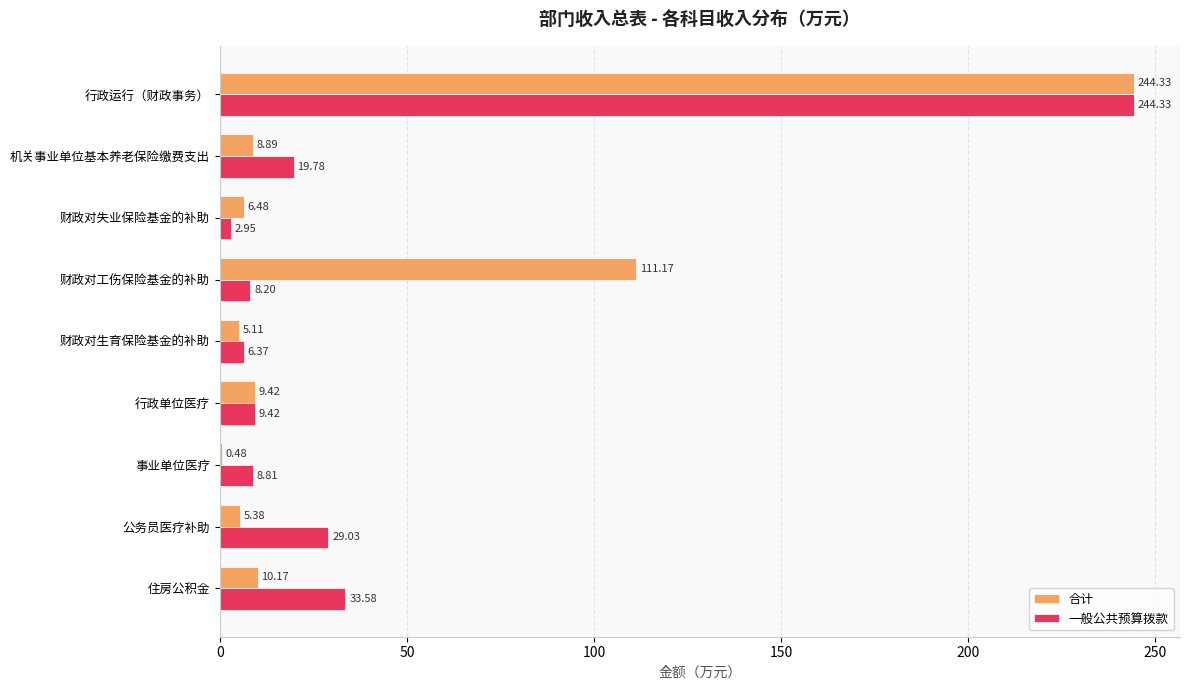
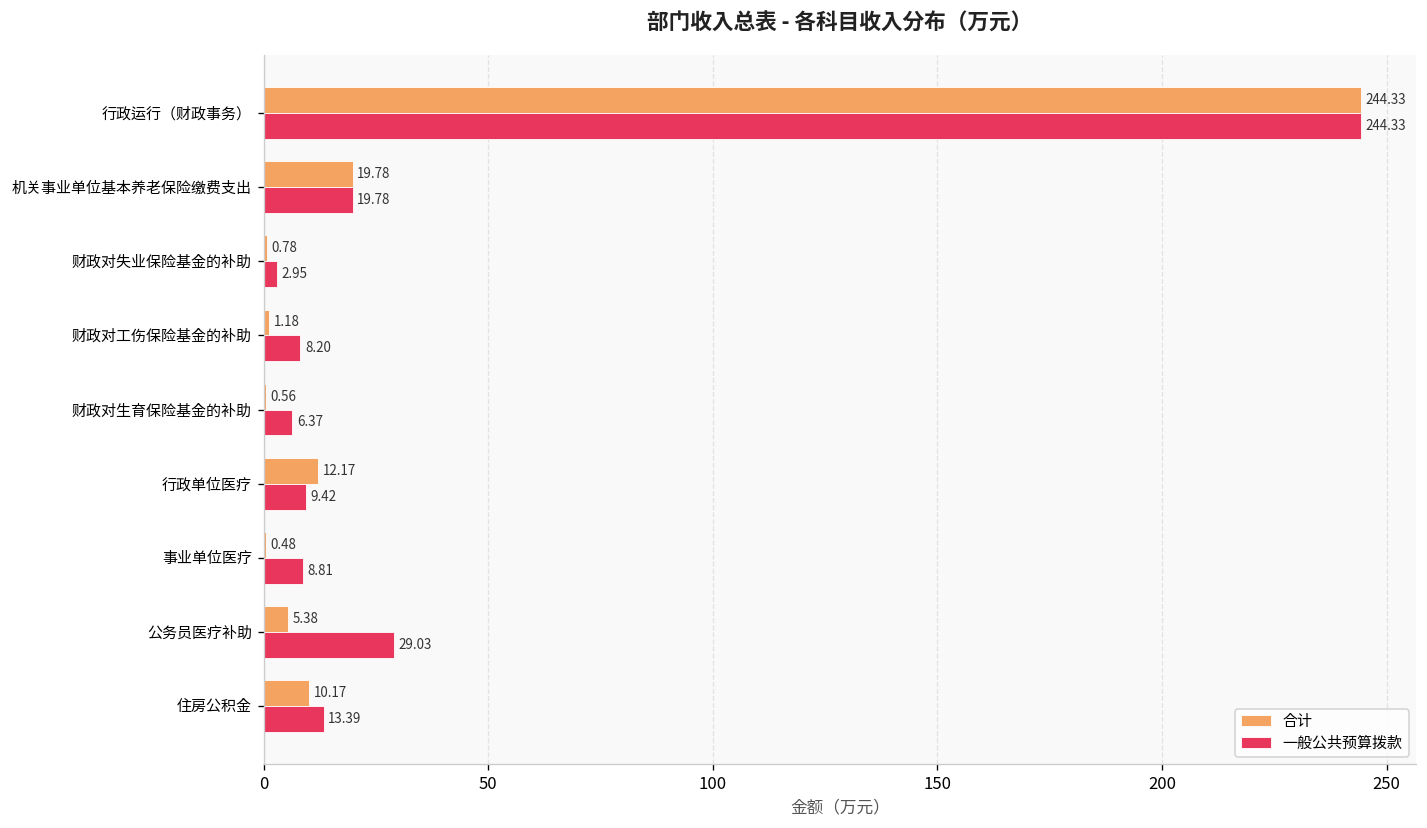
合计, 机关事业单位基本养老保险缴费支出: 8.89 -> 19.78
合计, 财政对失业保险基金的补助: 6.48 -> 0.78
合计, 财政对工伤保险基金的补助: 111.17 -> 1.18
合计, 财政对生育保险基金的补助: 5.11 -> 0.56
合计, 行政单位医疗: 9.42 -> 12.17
一般公共预算拨款, 住房公积金: 33.58 -> 13.39
